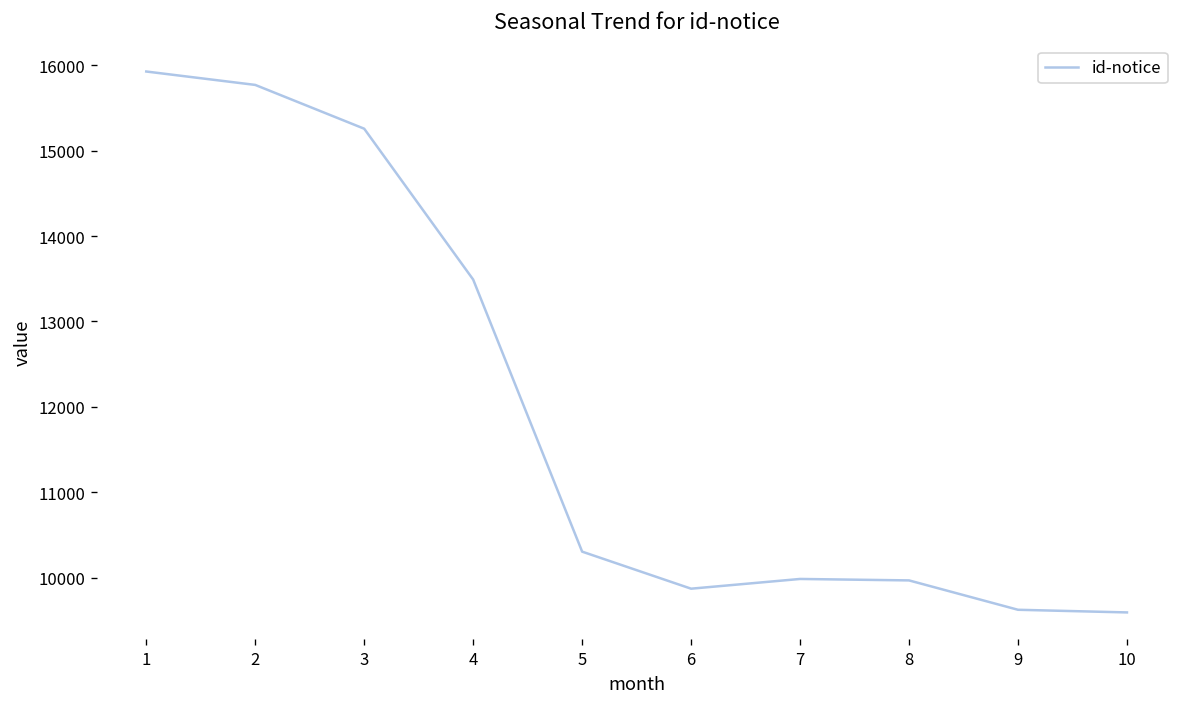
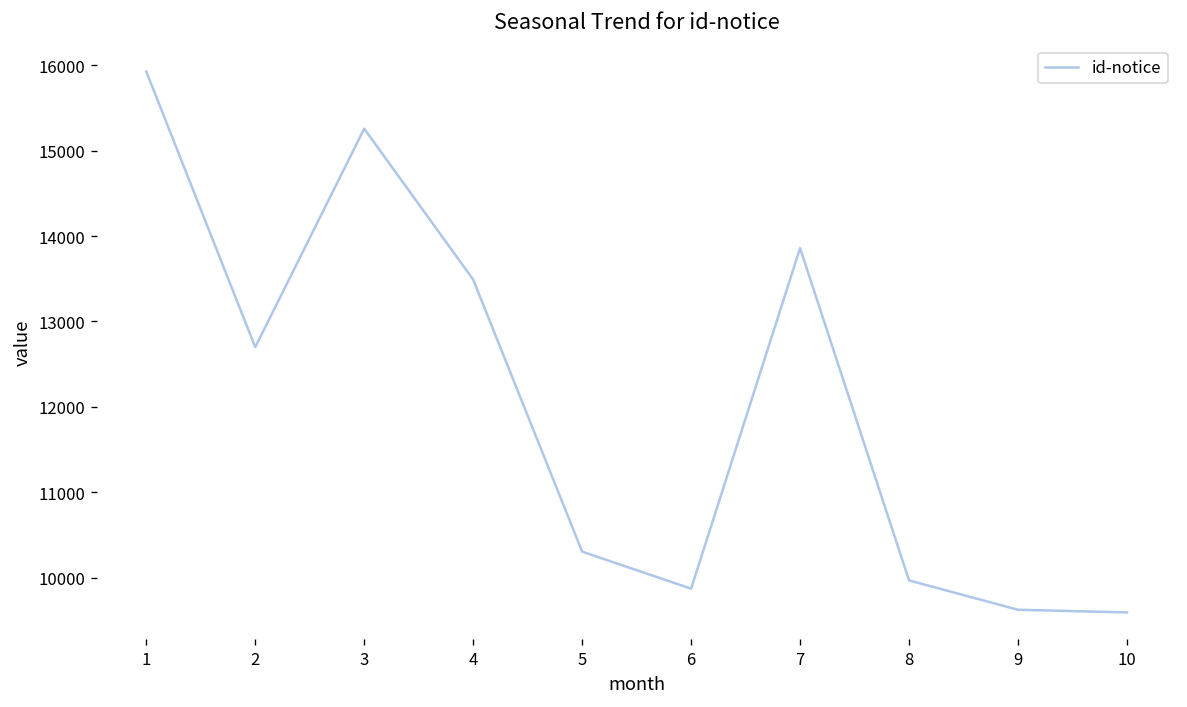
2: 15800 -> 12700
7: 10000 -> 13900
